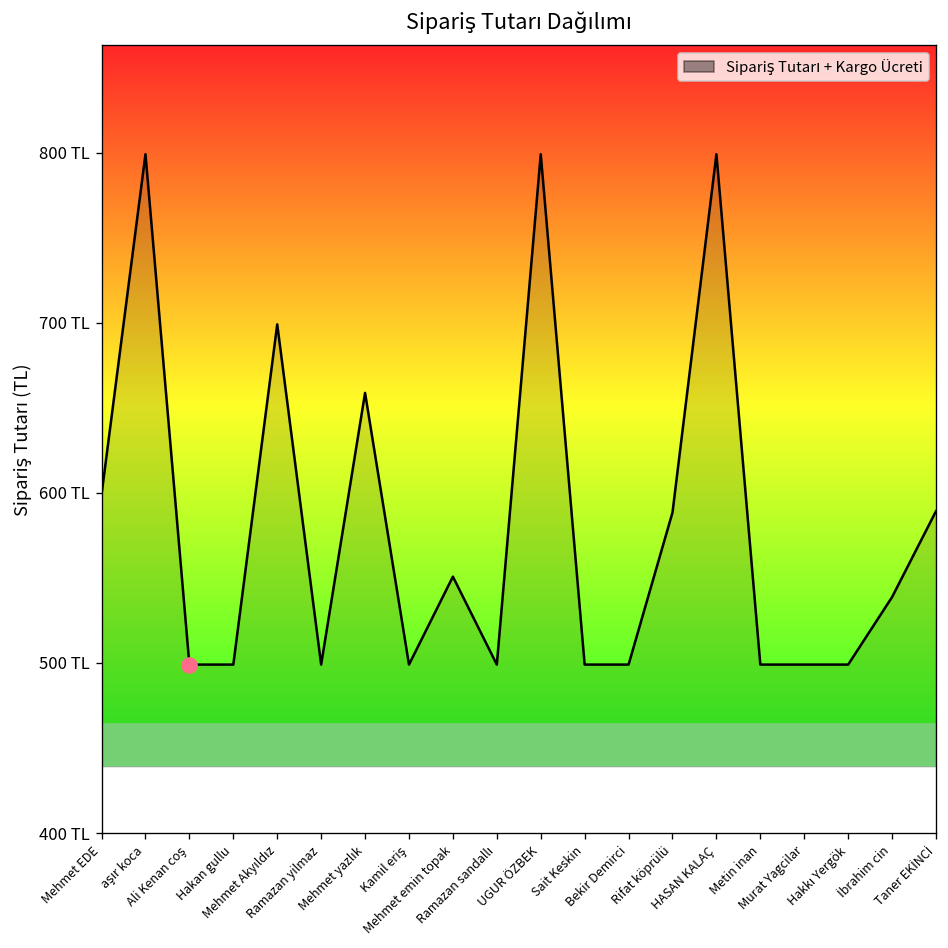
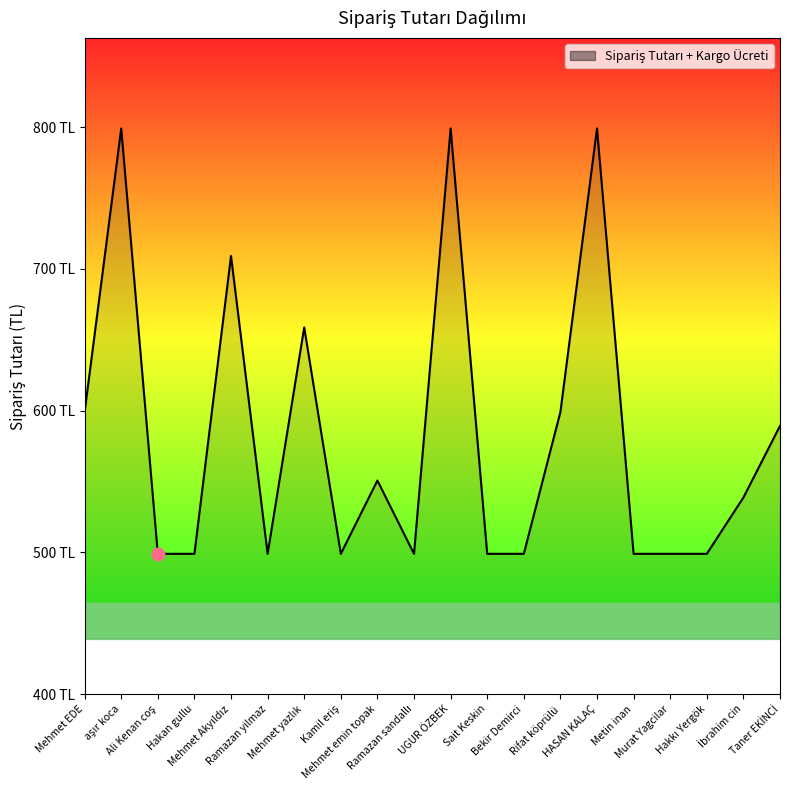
Sipariş Tutarı + Kargo Ücreti, Mehmet Akyıldız: 699 TL -> 709 TL
Sipariş Tutarı + Kargo Ücreti, Rifat köprülü: 588 TL -> 599 TL
